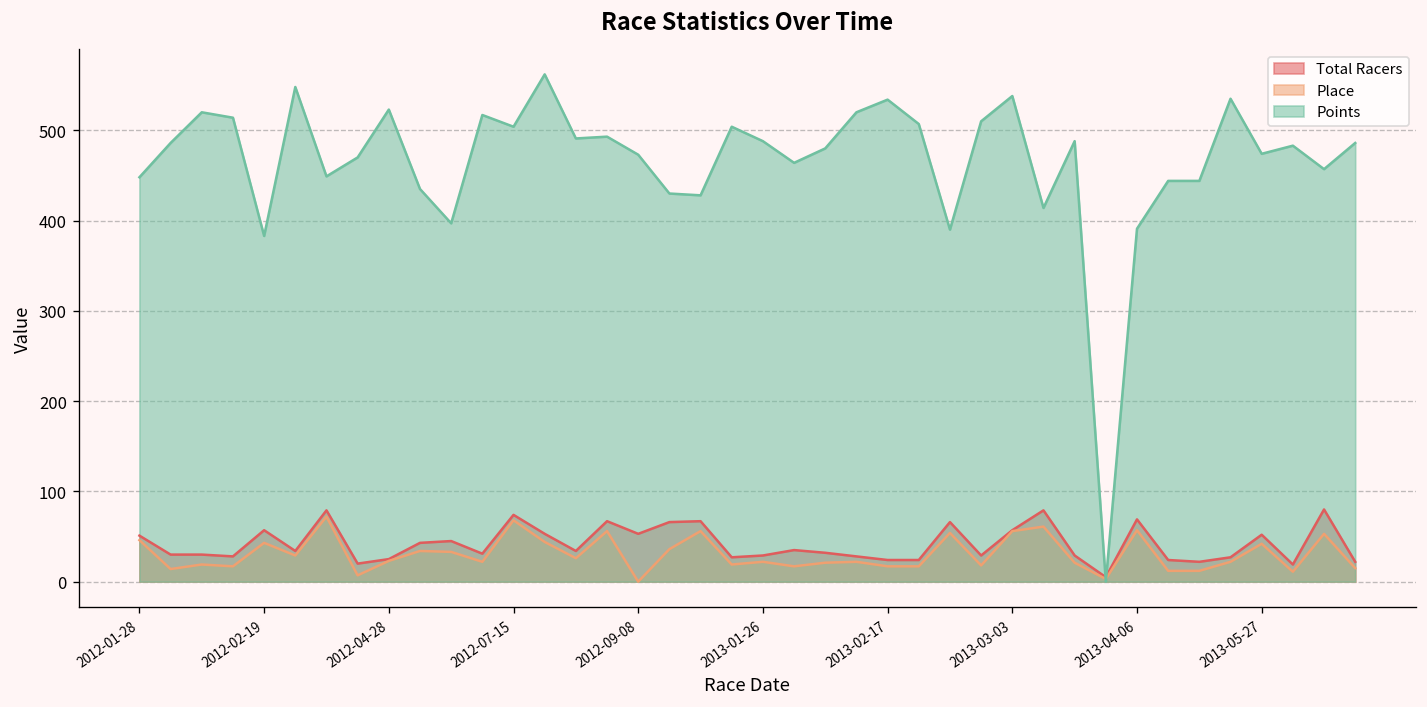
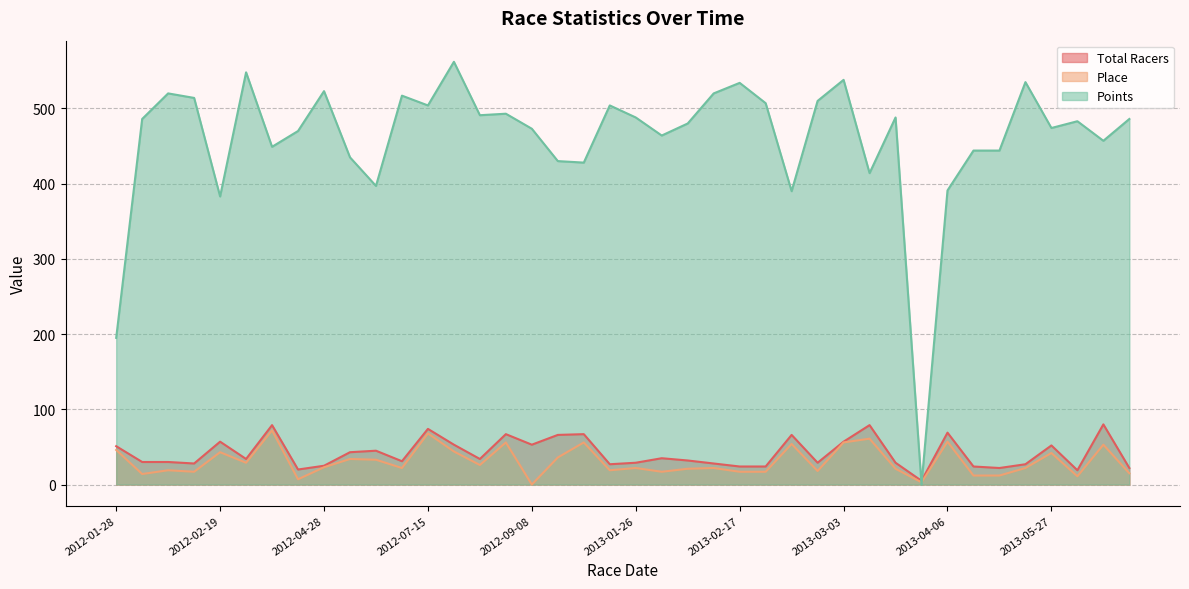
Points, 2012-01-28: 450 -> 200
